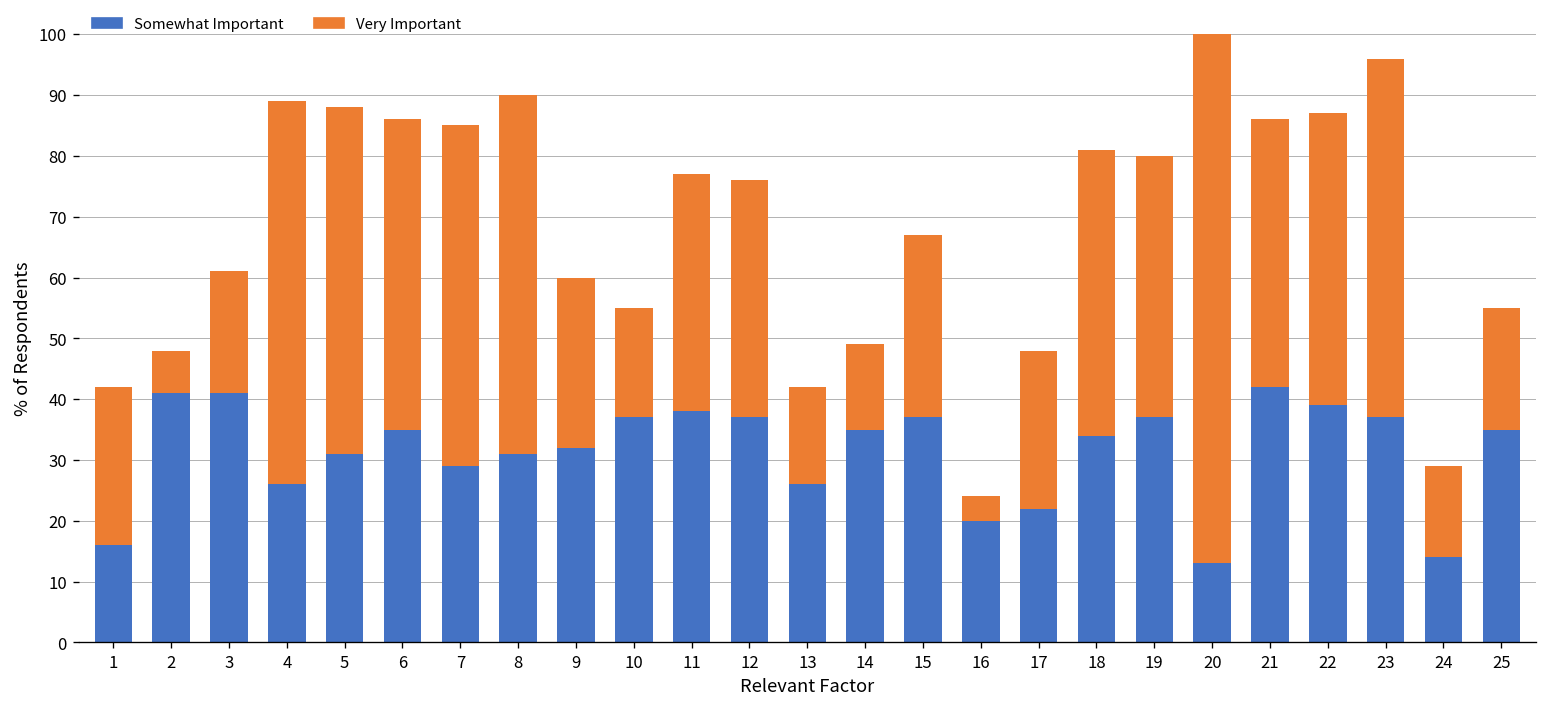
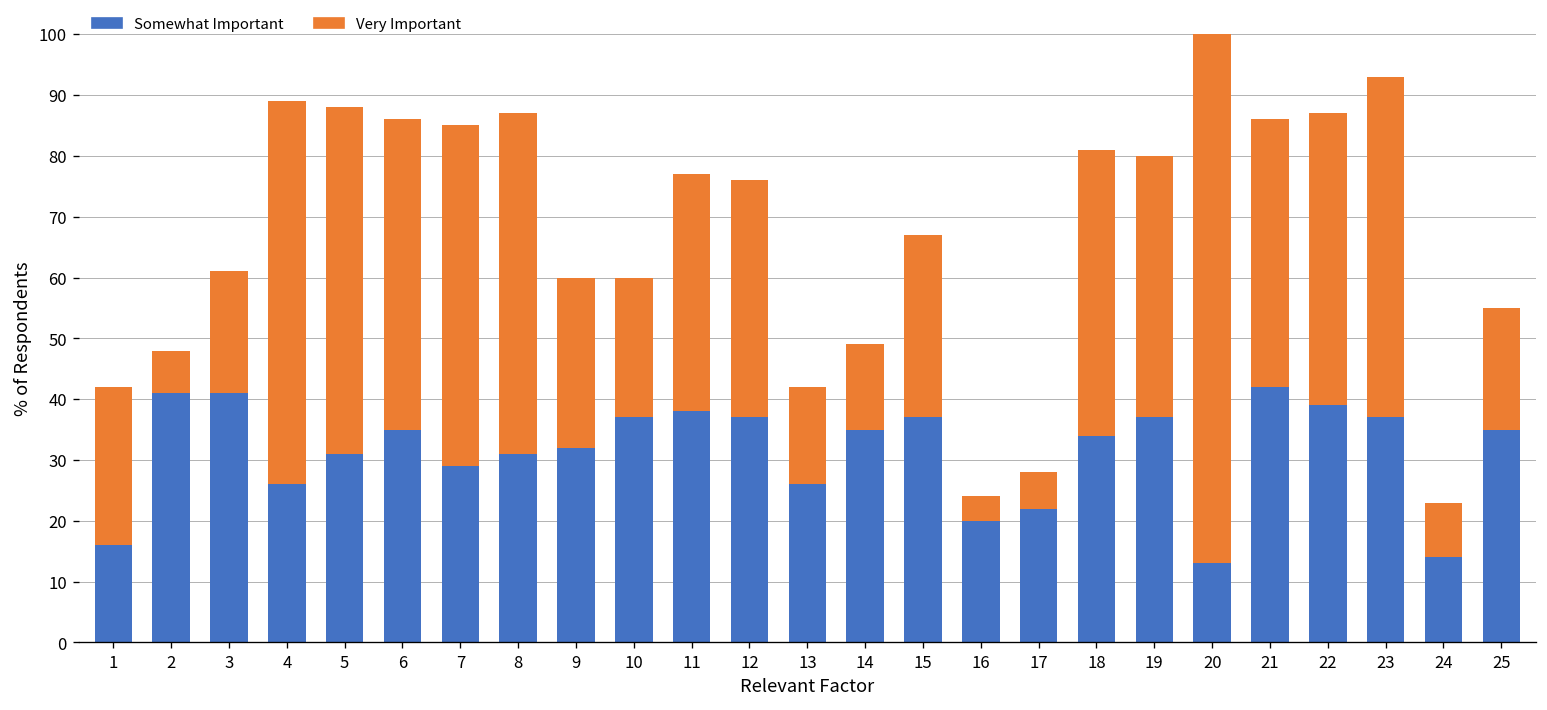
Very Important, 8: 59 -> 56
Very Important, 10: 18 -> 23
Very Important, 17: 26 -> 6
Very Important, 23: 59 -> 56
Very Important, 24: 15 -> 9
